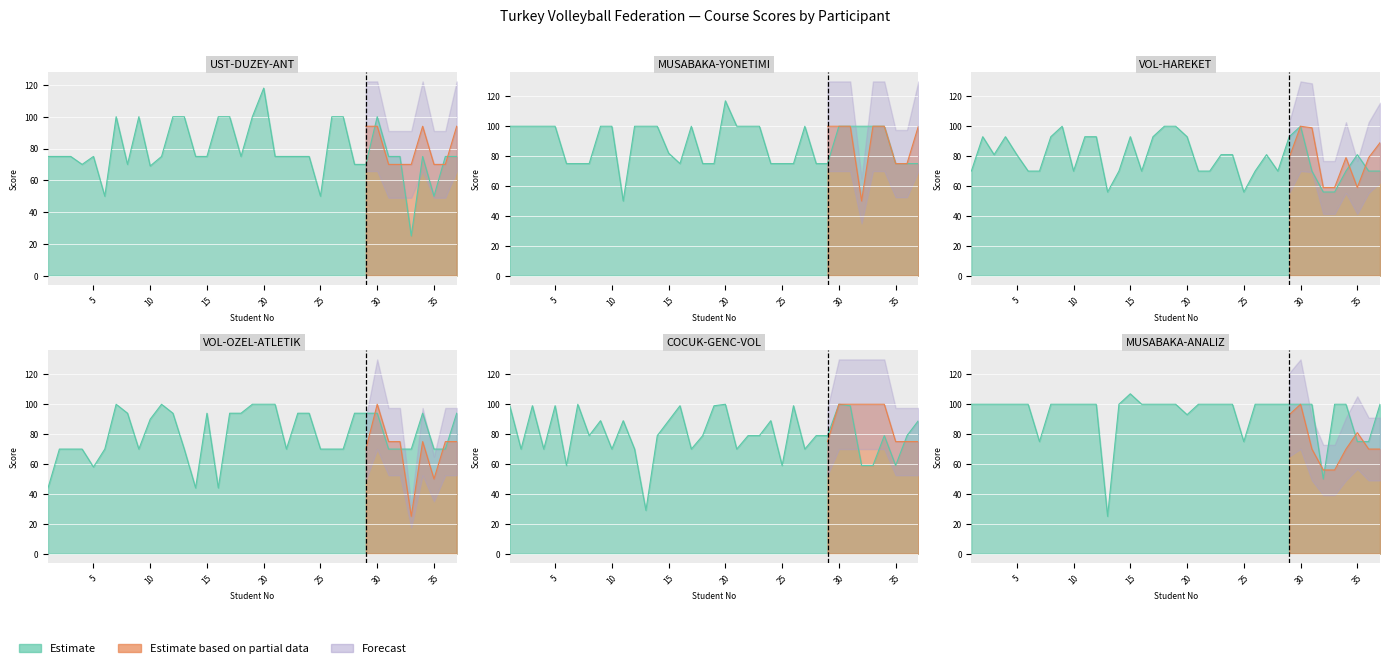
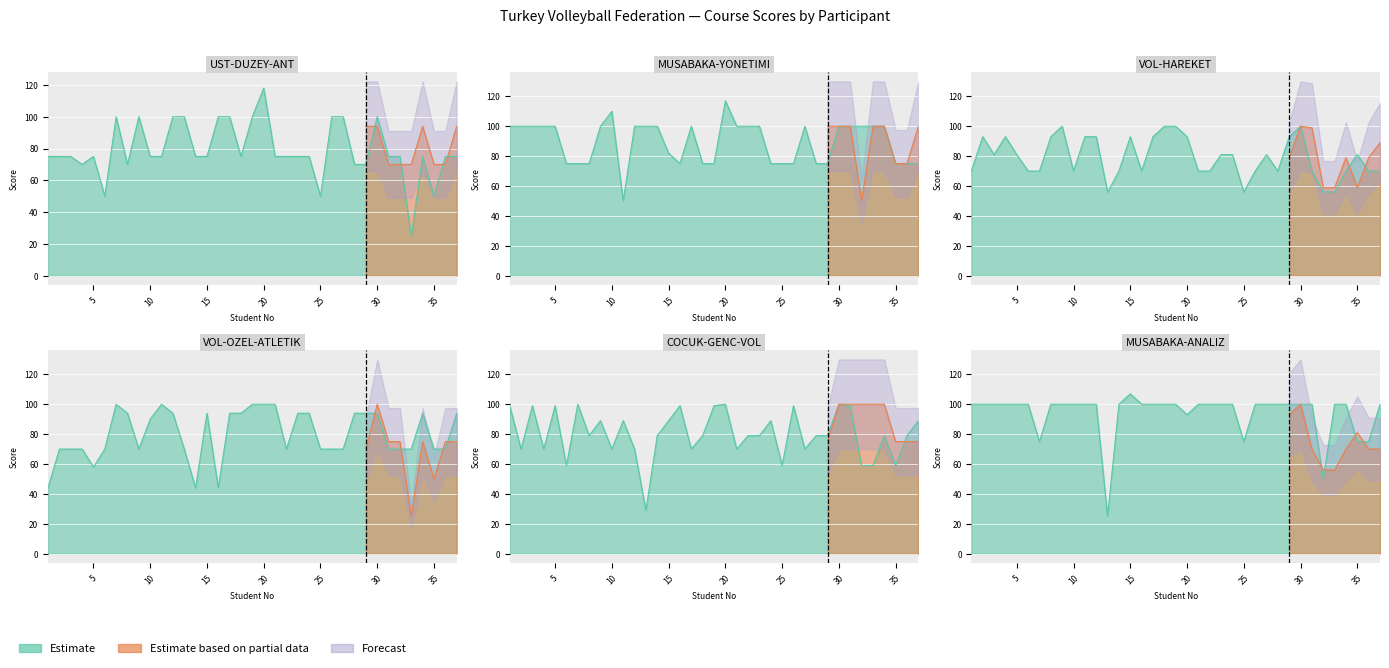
UST-DUZEY-ANT, Estimate, 10: 69 -> 75
MUSABAKA-YONETIMI, Estimate, 10: 100 -> 110
